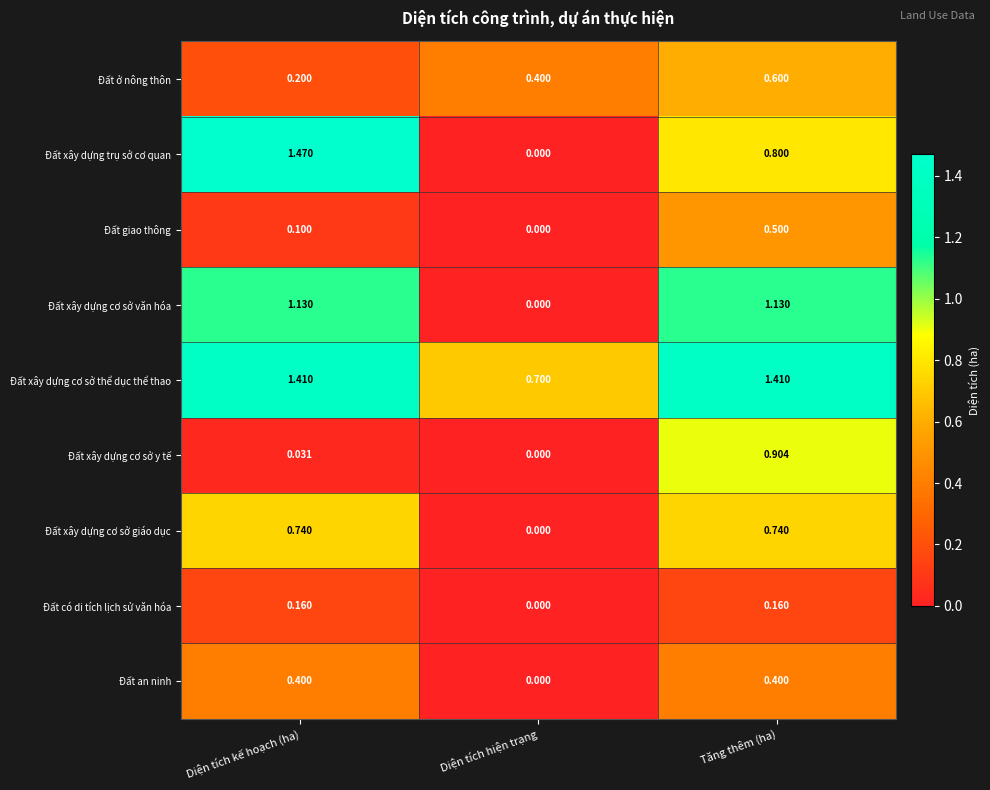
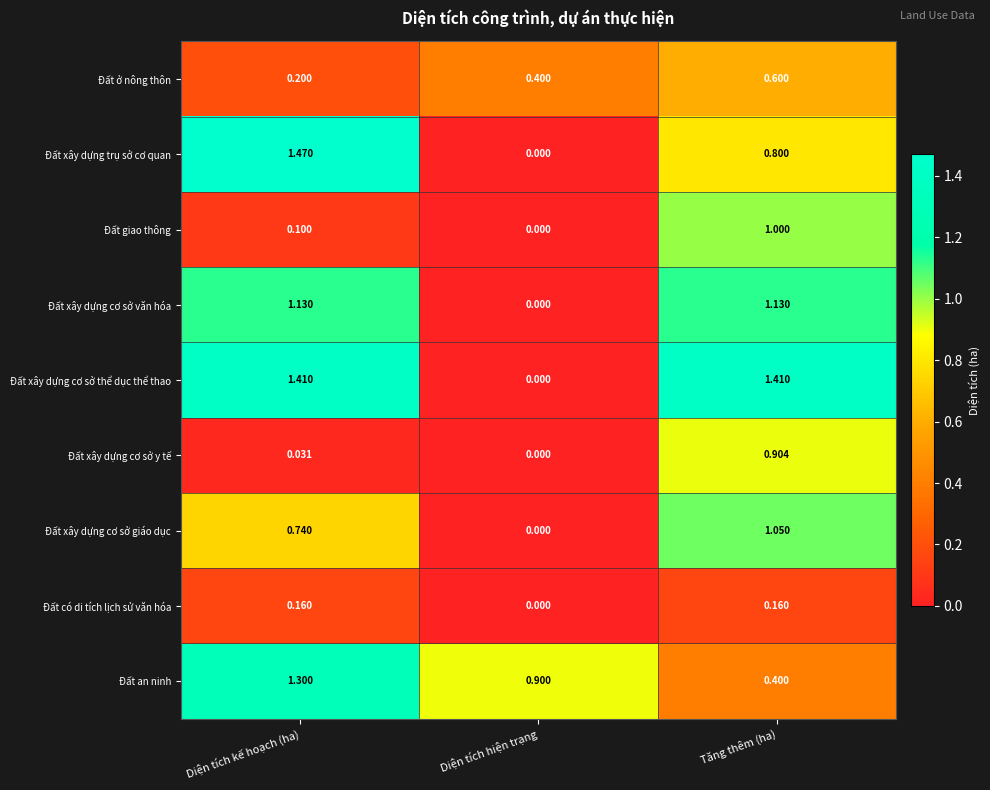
Đất giao thông, Tăng thêm (ha): 0.500 -> 1.000
Đất xây dựng cơ sở thể dục thể thao, Diện tích hiện trạng: 0.700 -> 0.000
Đất xây dựng cơ sở giáo dục, Tăng thêm (ha): 0.740 -> 1.050
Đất an ninh, Diện tích kế hoạch (ha): 0.400 -> 1.300
Đất an ninh, Diện tích hiện trạng: 0.000 -> 0.900
